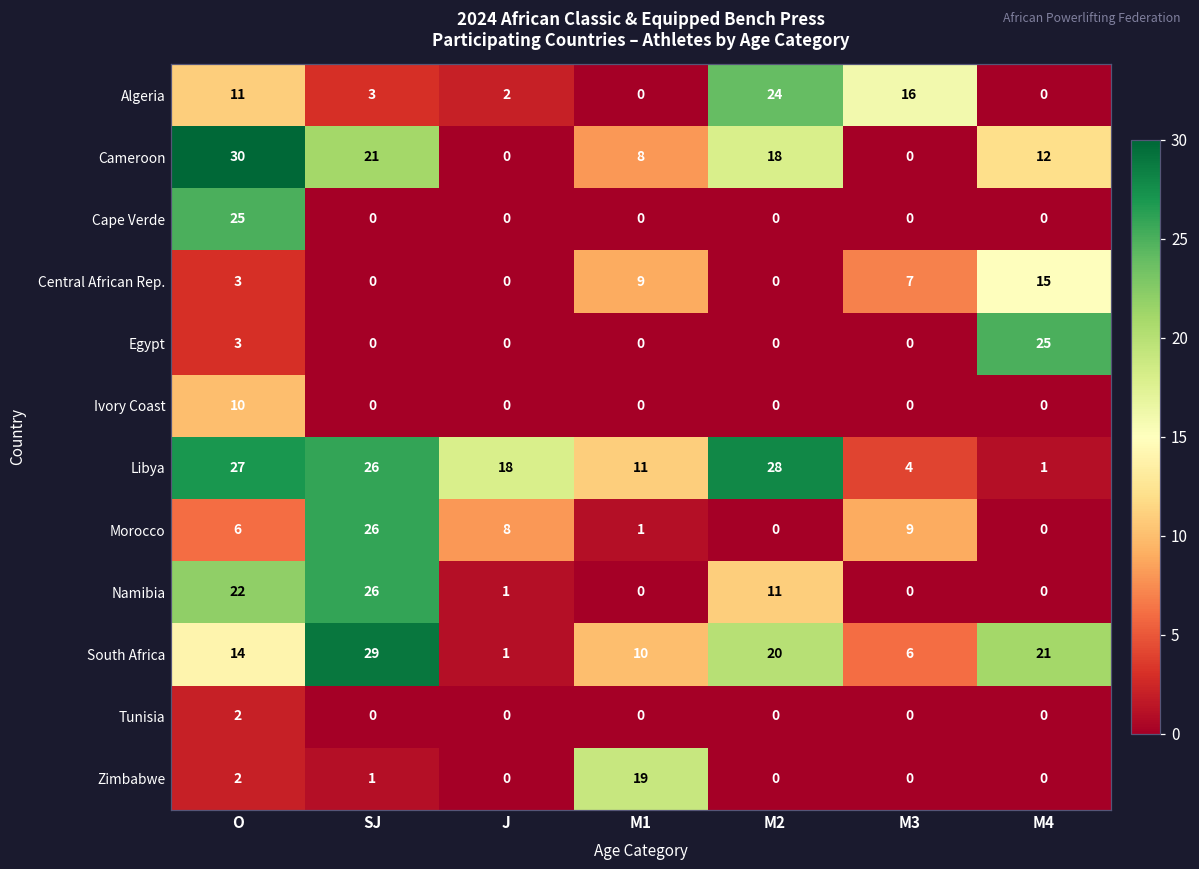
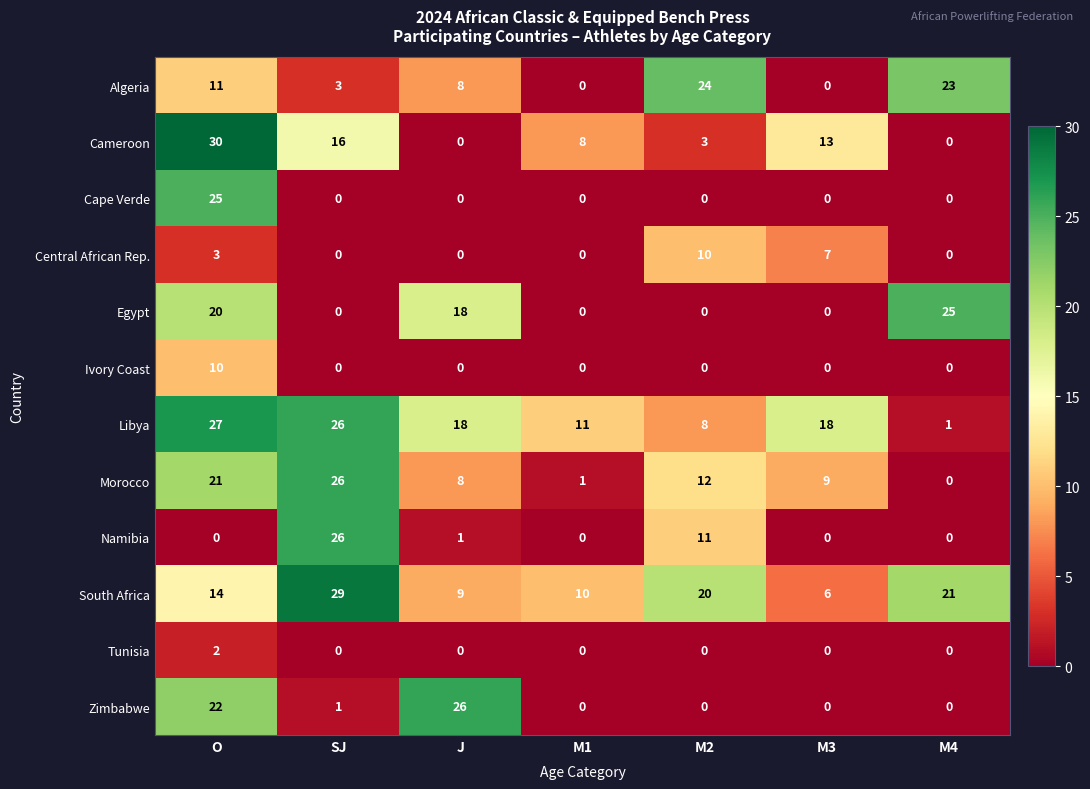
Algeria, J: 2 -> 8
Algeria, M3: 16 -> 0
Algeria, M4: 0 -> 23
Cameroon, SJ: 21 -> 16
Cameroon, M2: 18 -> 3
Cameroon, M3: 0 -> 13
Cameroon, M4: 12 -> 0
Central African Rep., M1: 9 -> 0
Central African Rep., M2: 0 -> 10
Central African Rep., M4: 15 -> 0
Egypt, O: 3 -> 20
Egypt, J: 0 -> 18
Libya, M2: 28 -> 8
Libya, M3: 4 -> 18
Morocco, O: 6 -> 21
Morocco, M2: 0 -> 12
Namibia, O: 22 -> 0
South Africa, J: 1 -> 9
Zimbabwe, O: 2 -> 22
Zimbabwe, J: 0 -> 26
Zimbabwe, M1: 19 -> 0
